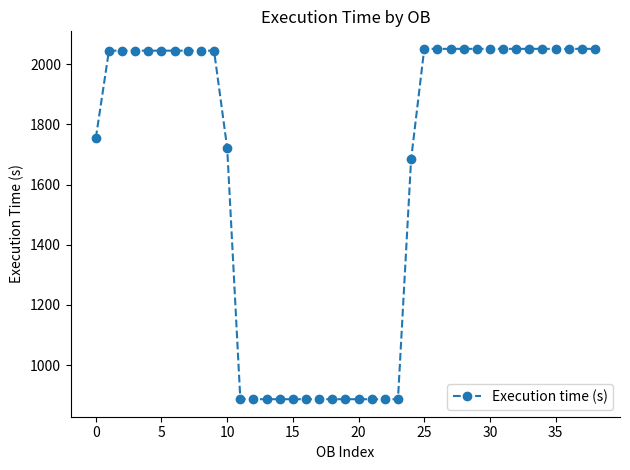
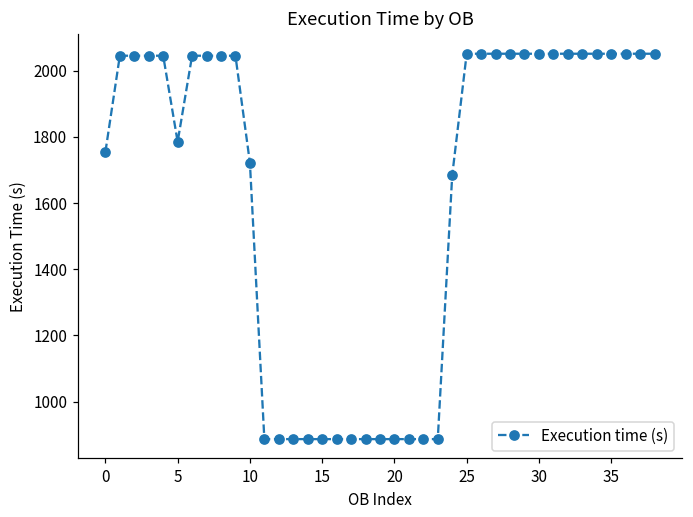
5: 2050 -> 1790
